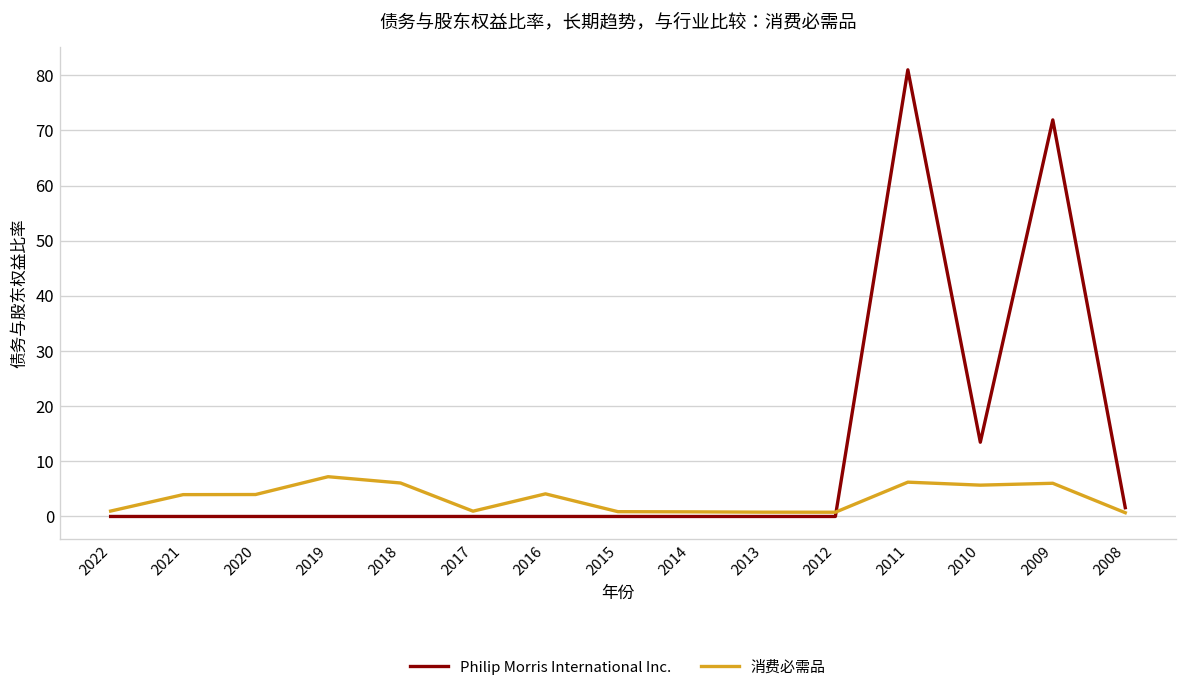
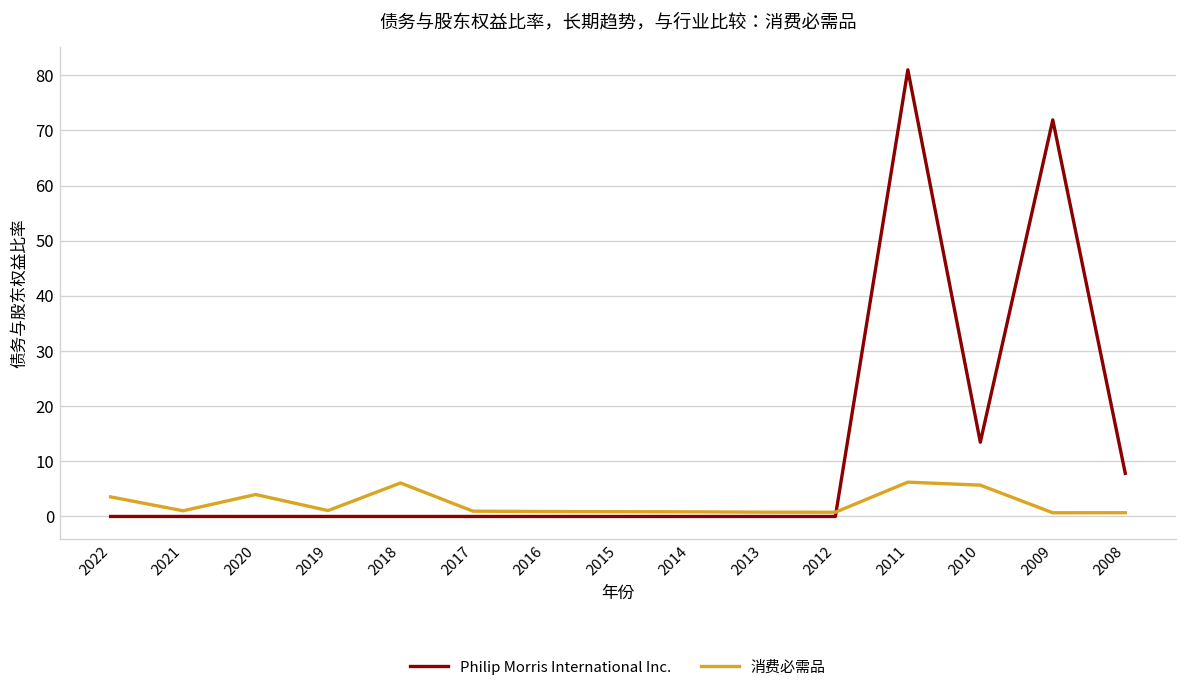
消费必需品, 2022: 1 -> 4
消费必需品, 2021: 4 -> 1
消费必需品, 2019: 7 -> 1
消费必需品, 2016: 4 -> 1
消费必需品, 2009: 6 -> 1
Philip Morris International Inc., 2008: 2 -> 8
